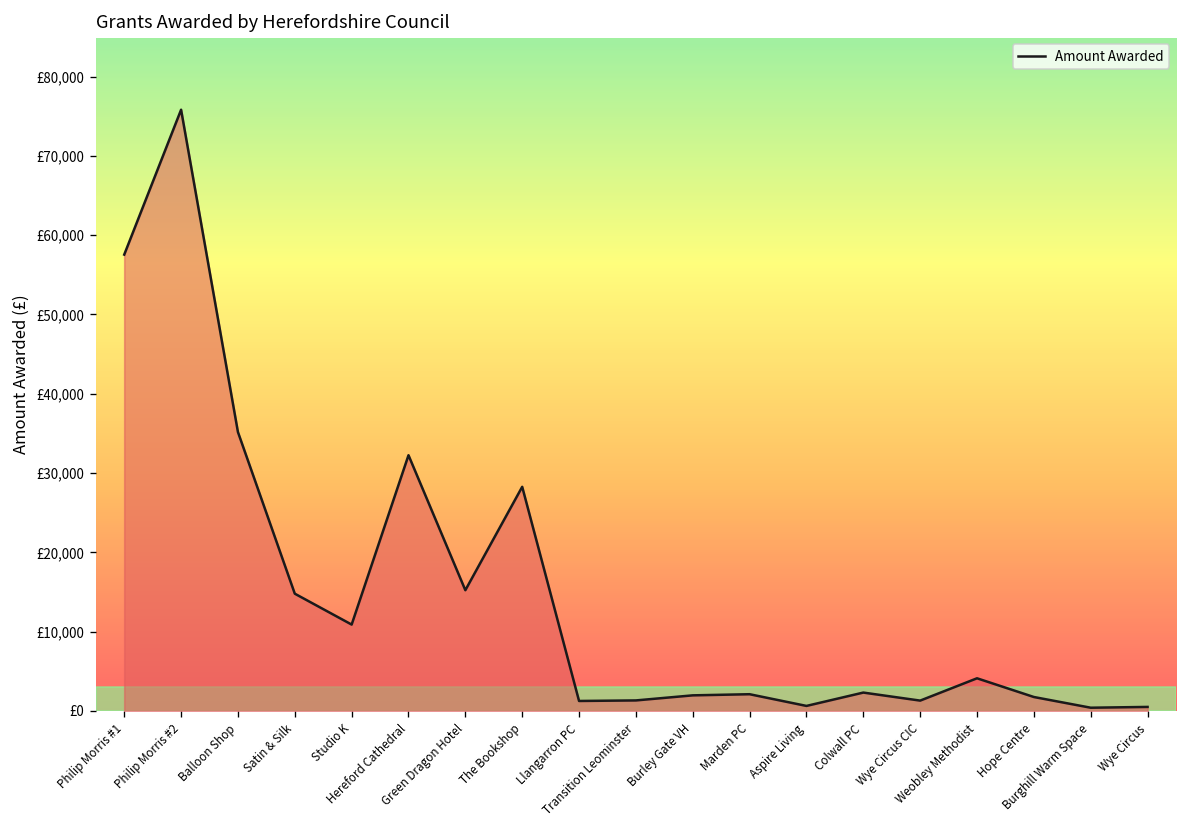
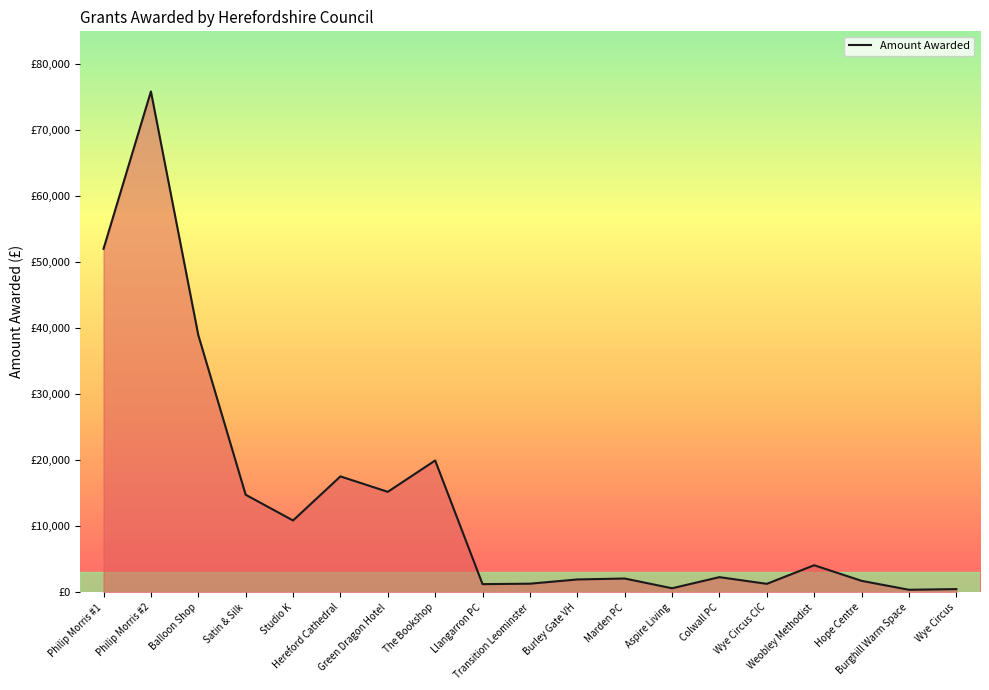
Philip Morris #1: £58,000 -> £52,000
Balloon Shop: £35,000 -> £39,000
Hereford Cathedral: £32,000 -> £18,000
The Bookshop: £28,000 -> £20,000
